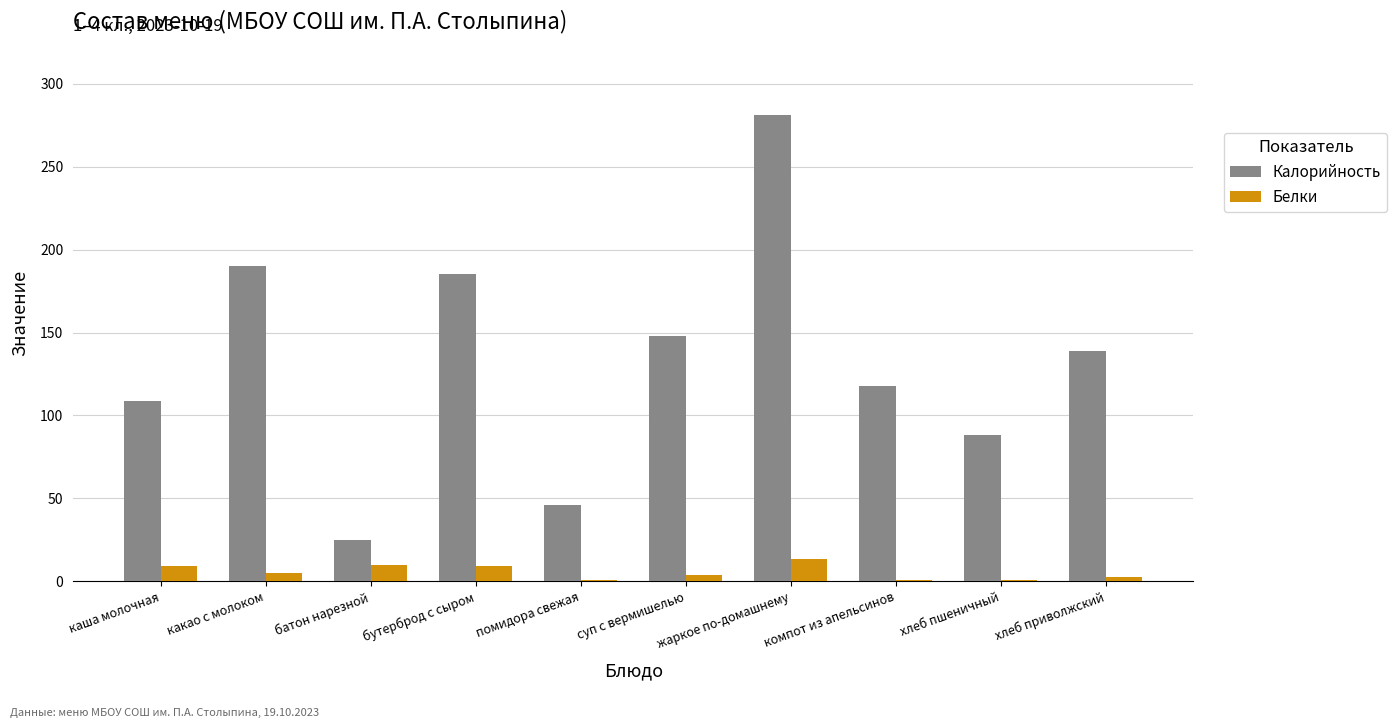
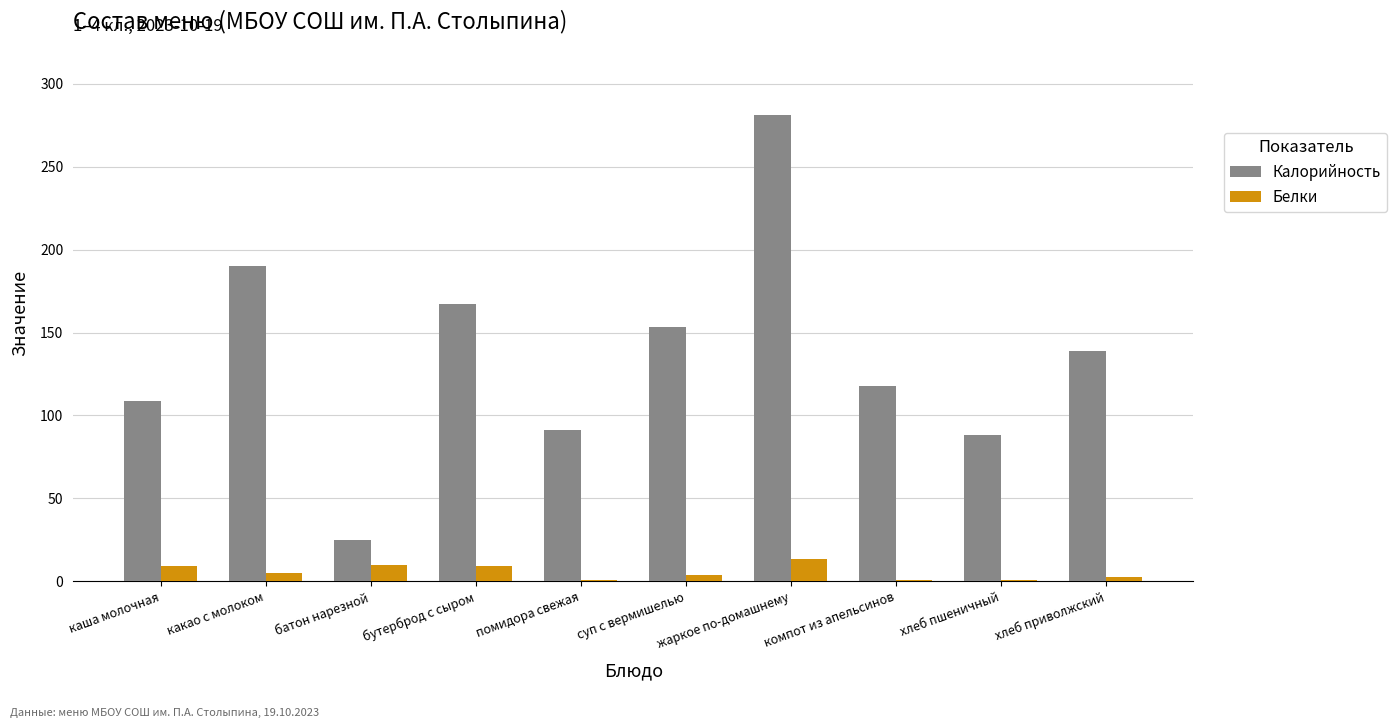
Калорийность, бутерброд с сыром: 185 -> 167
Калорийность, помидора свежая: 46 -> 91
Калорийность, суп с вермишелью: 148 -> 153
